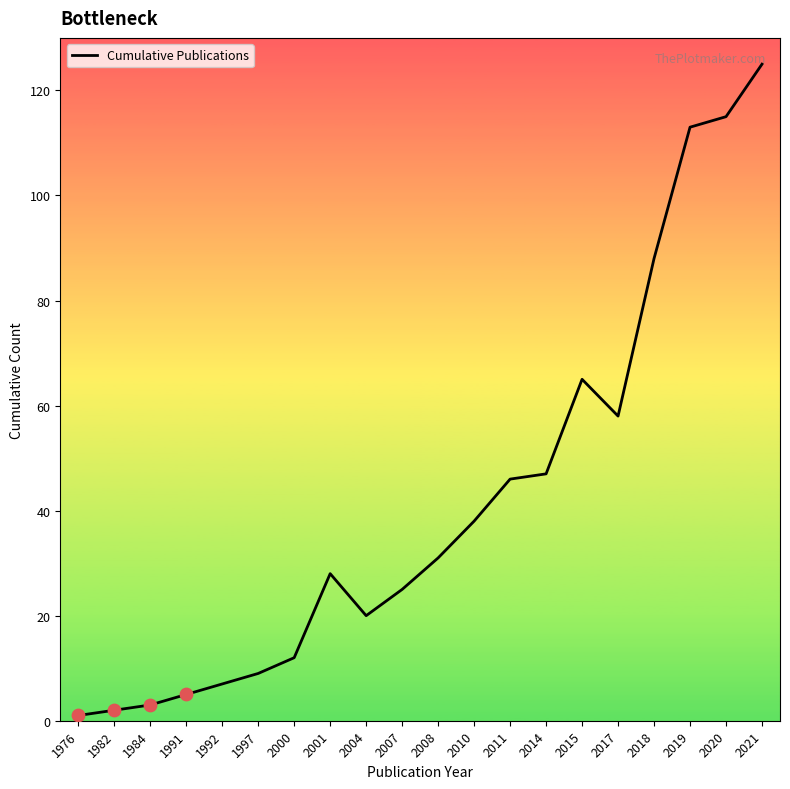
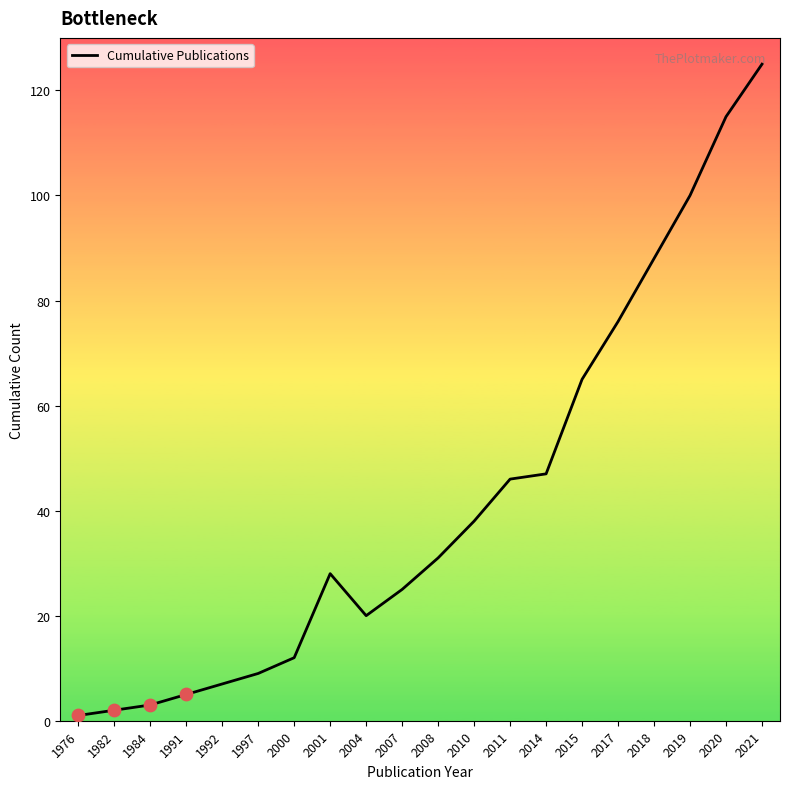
Cumulative Publications, 2017: 58 -> 76
Cumulative Publications, 2019: 113 -> 100
